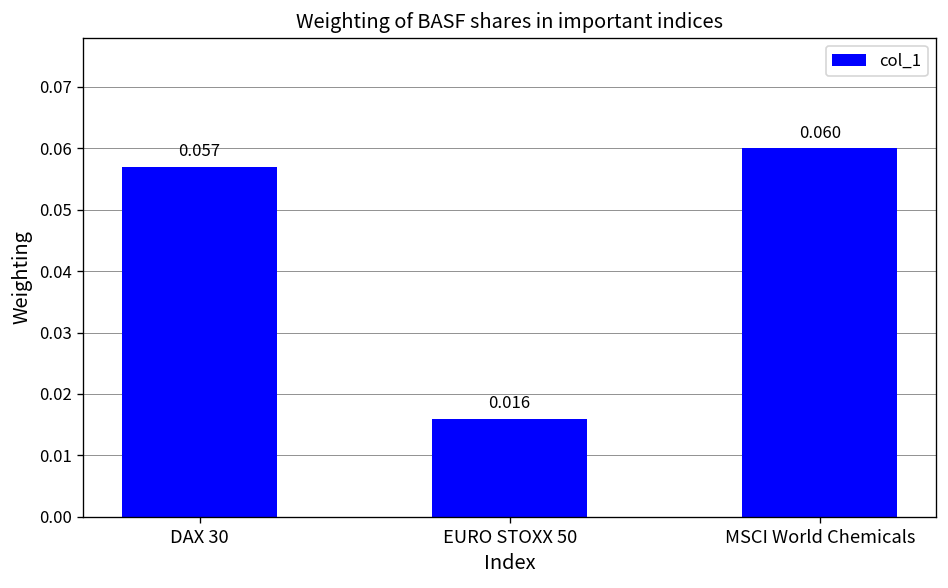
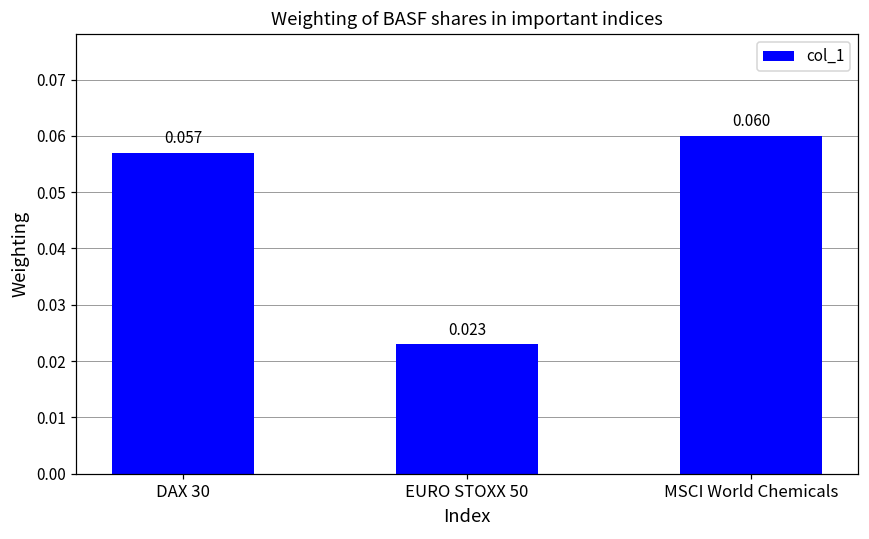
EURO STOXX 50: 0.016 -> 0.023
